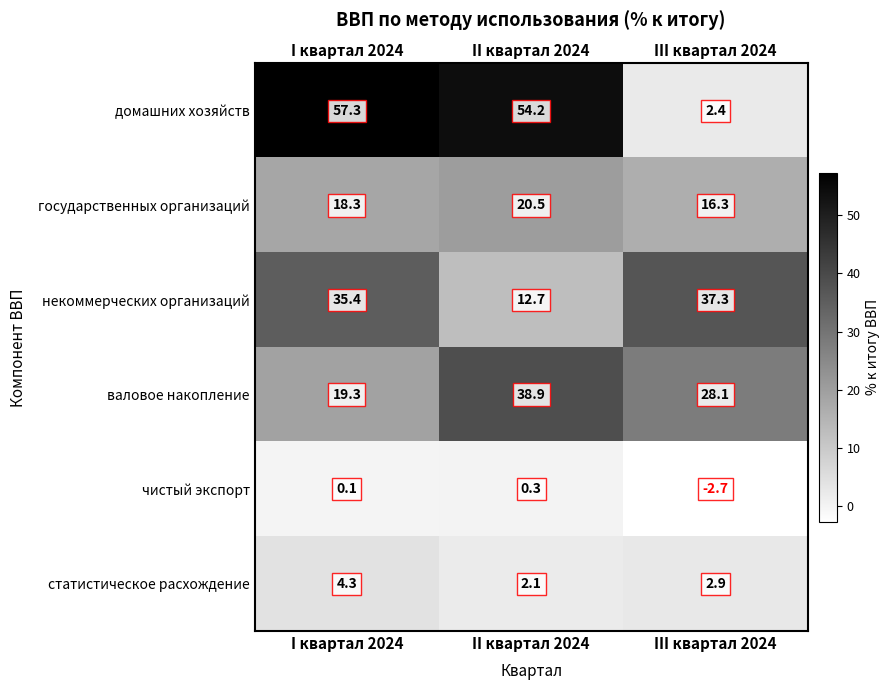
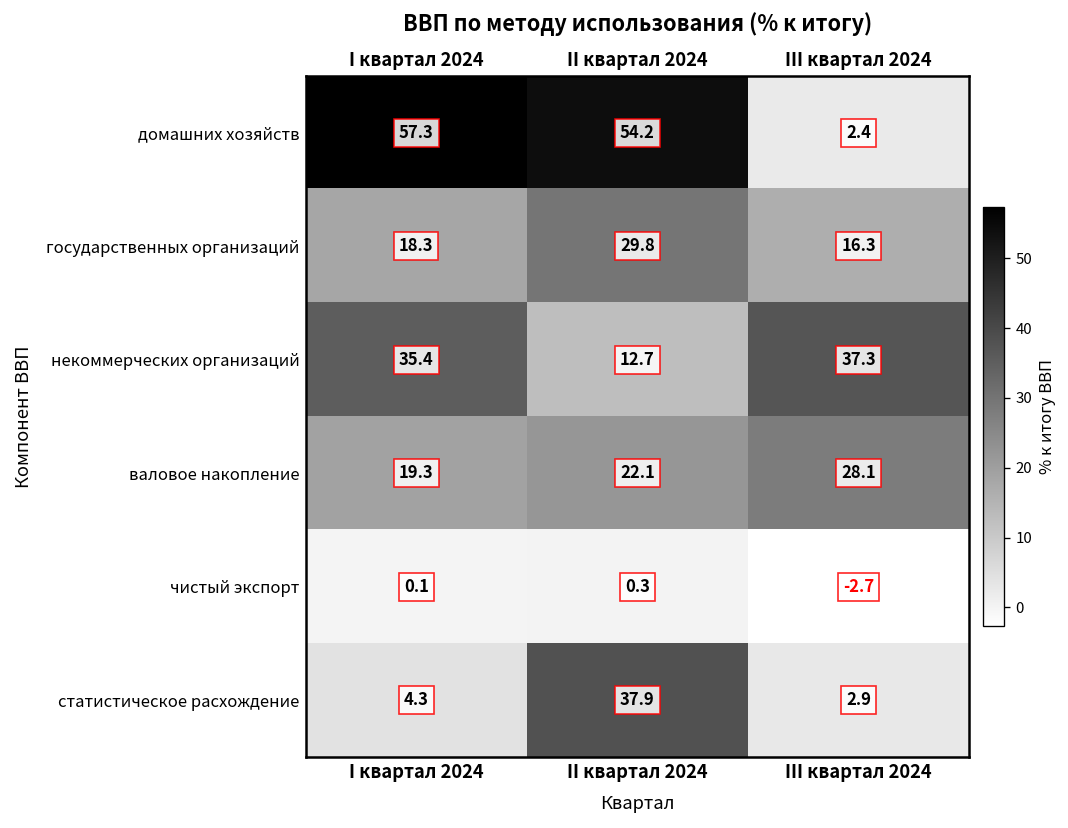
государственных организаций, II квартал 2024: 20.5 -> 29.8
валовое накопление, II квартал 2024: 38.9 -> 22.1
статистическое расхождение, II квартал 2024: 2.1 -> 37.9
